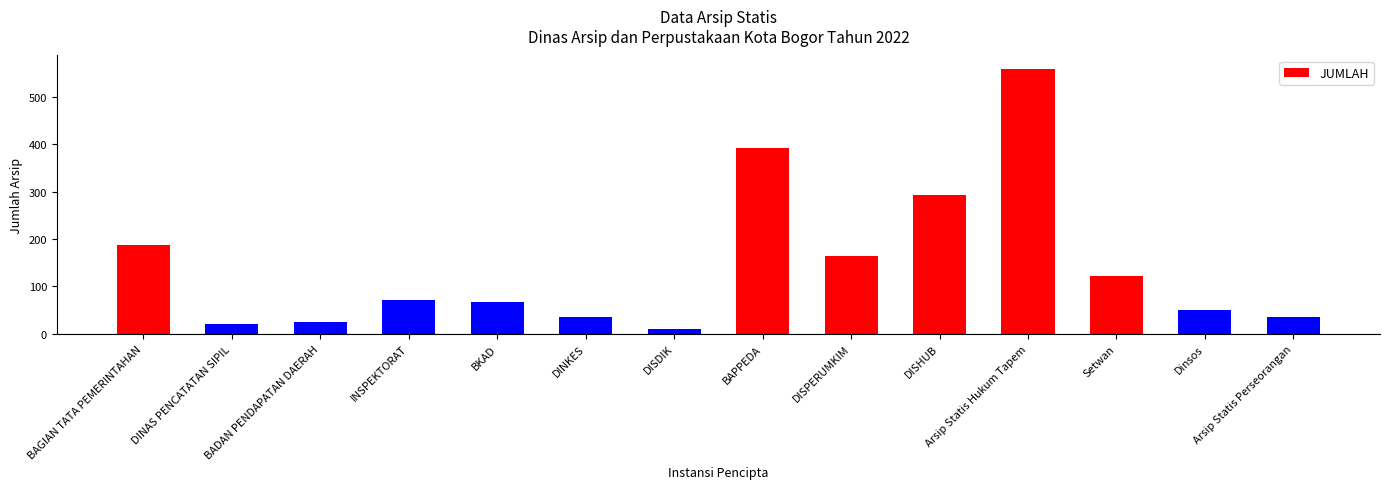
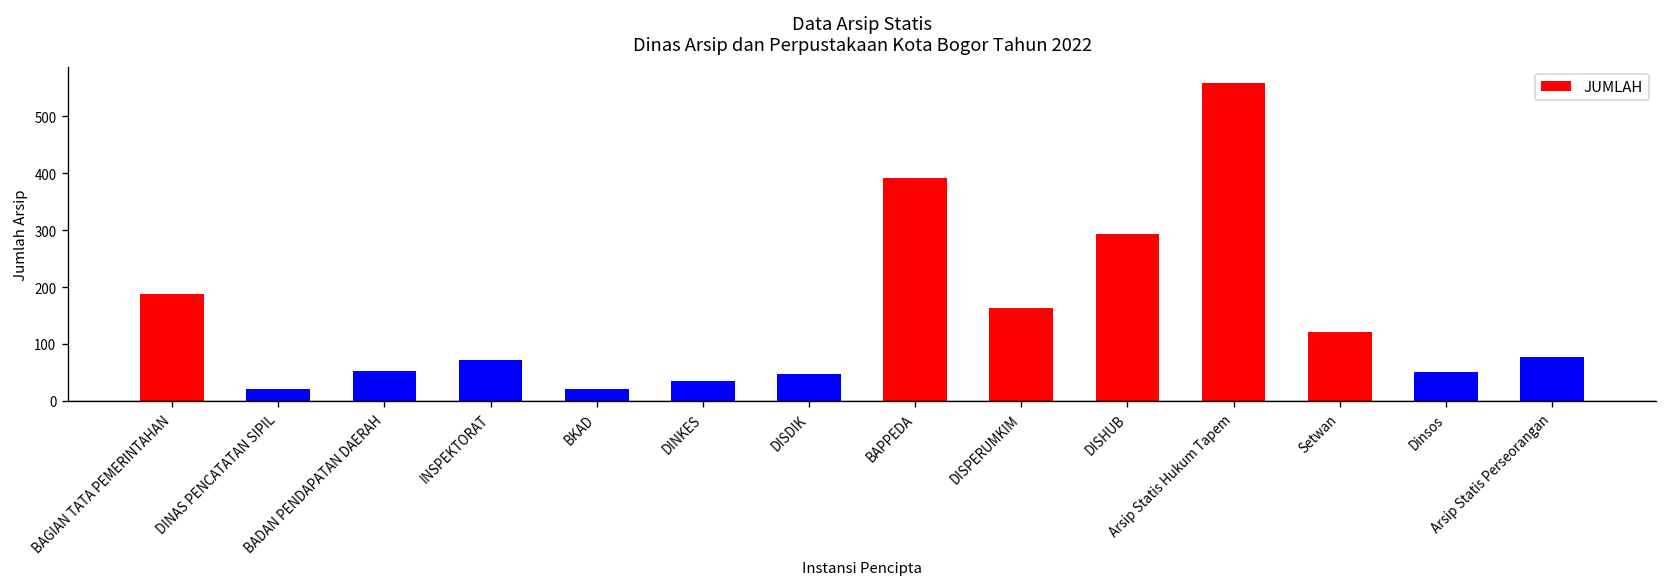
BADAN PENDAPATAN DAERAH: 30 -> 50
BKAD: 70 -> 20
DISDIK: 10 -> 50
Arsip Statis Perseorangan: 40 -> 80
